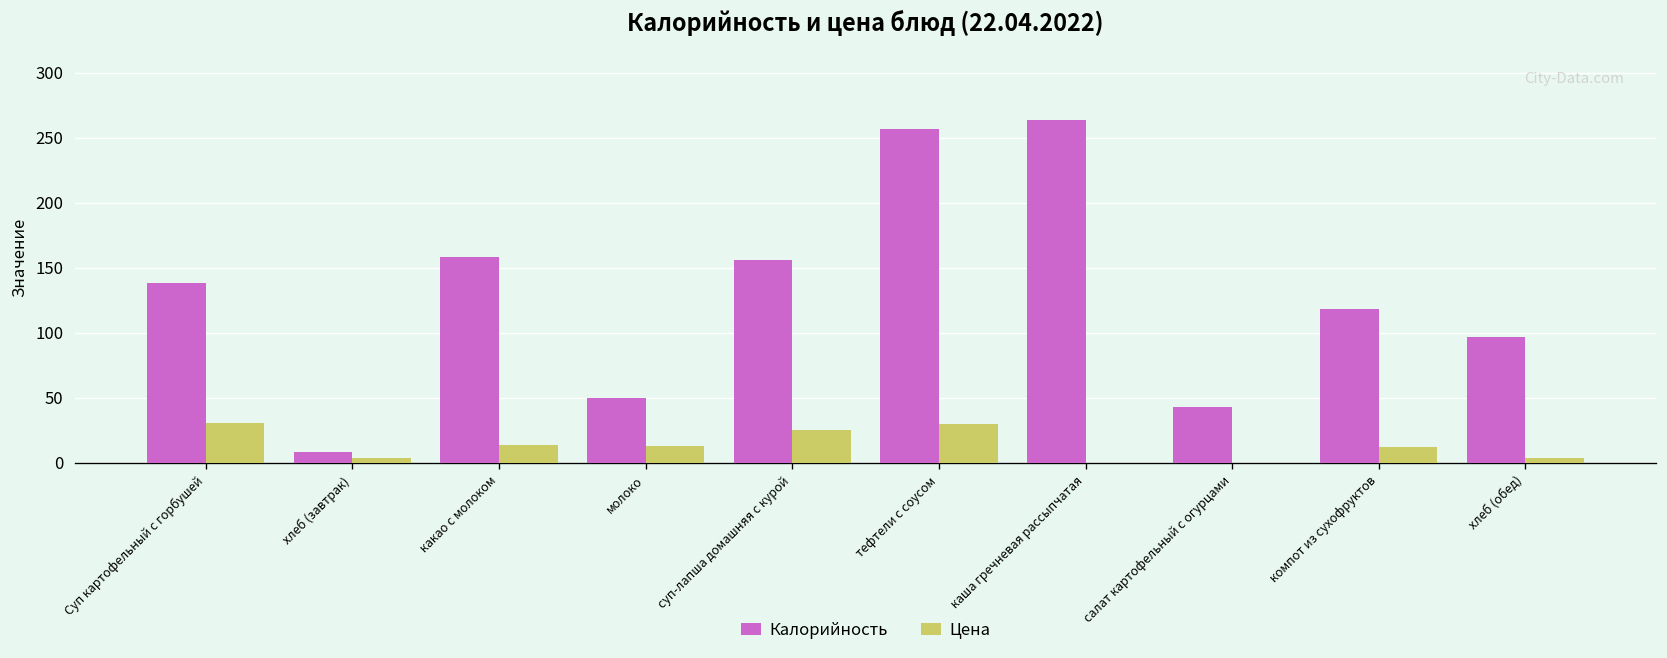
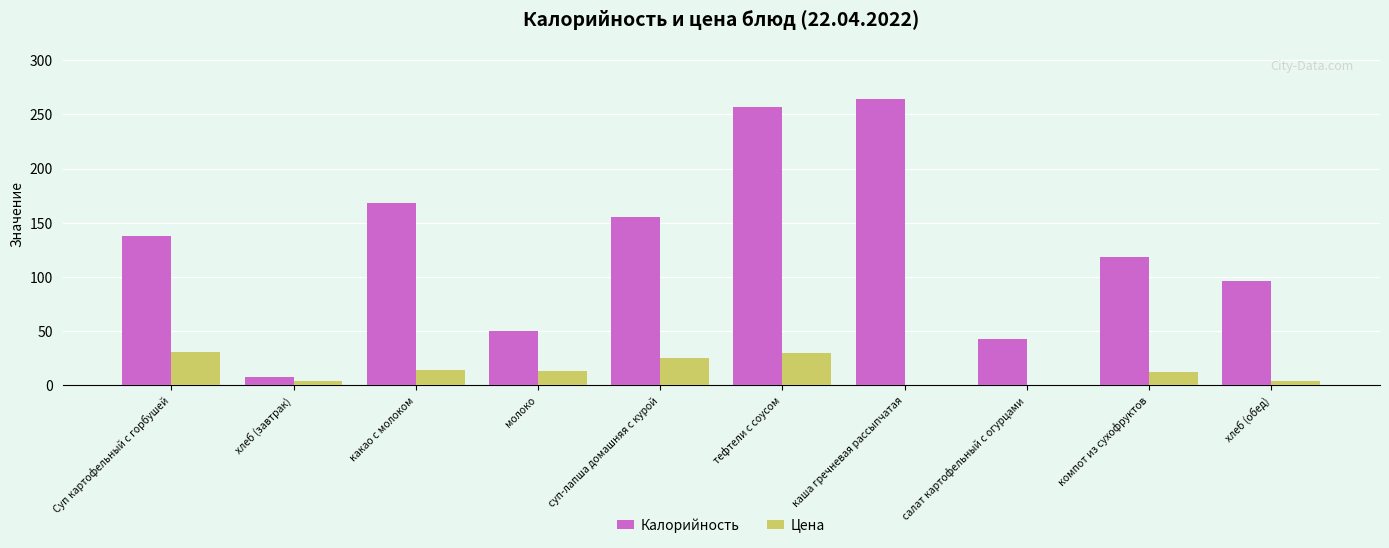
Калорийность, какао с молоком: 158 -> 168
